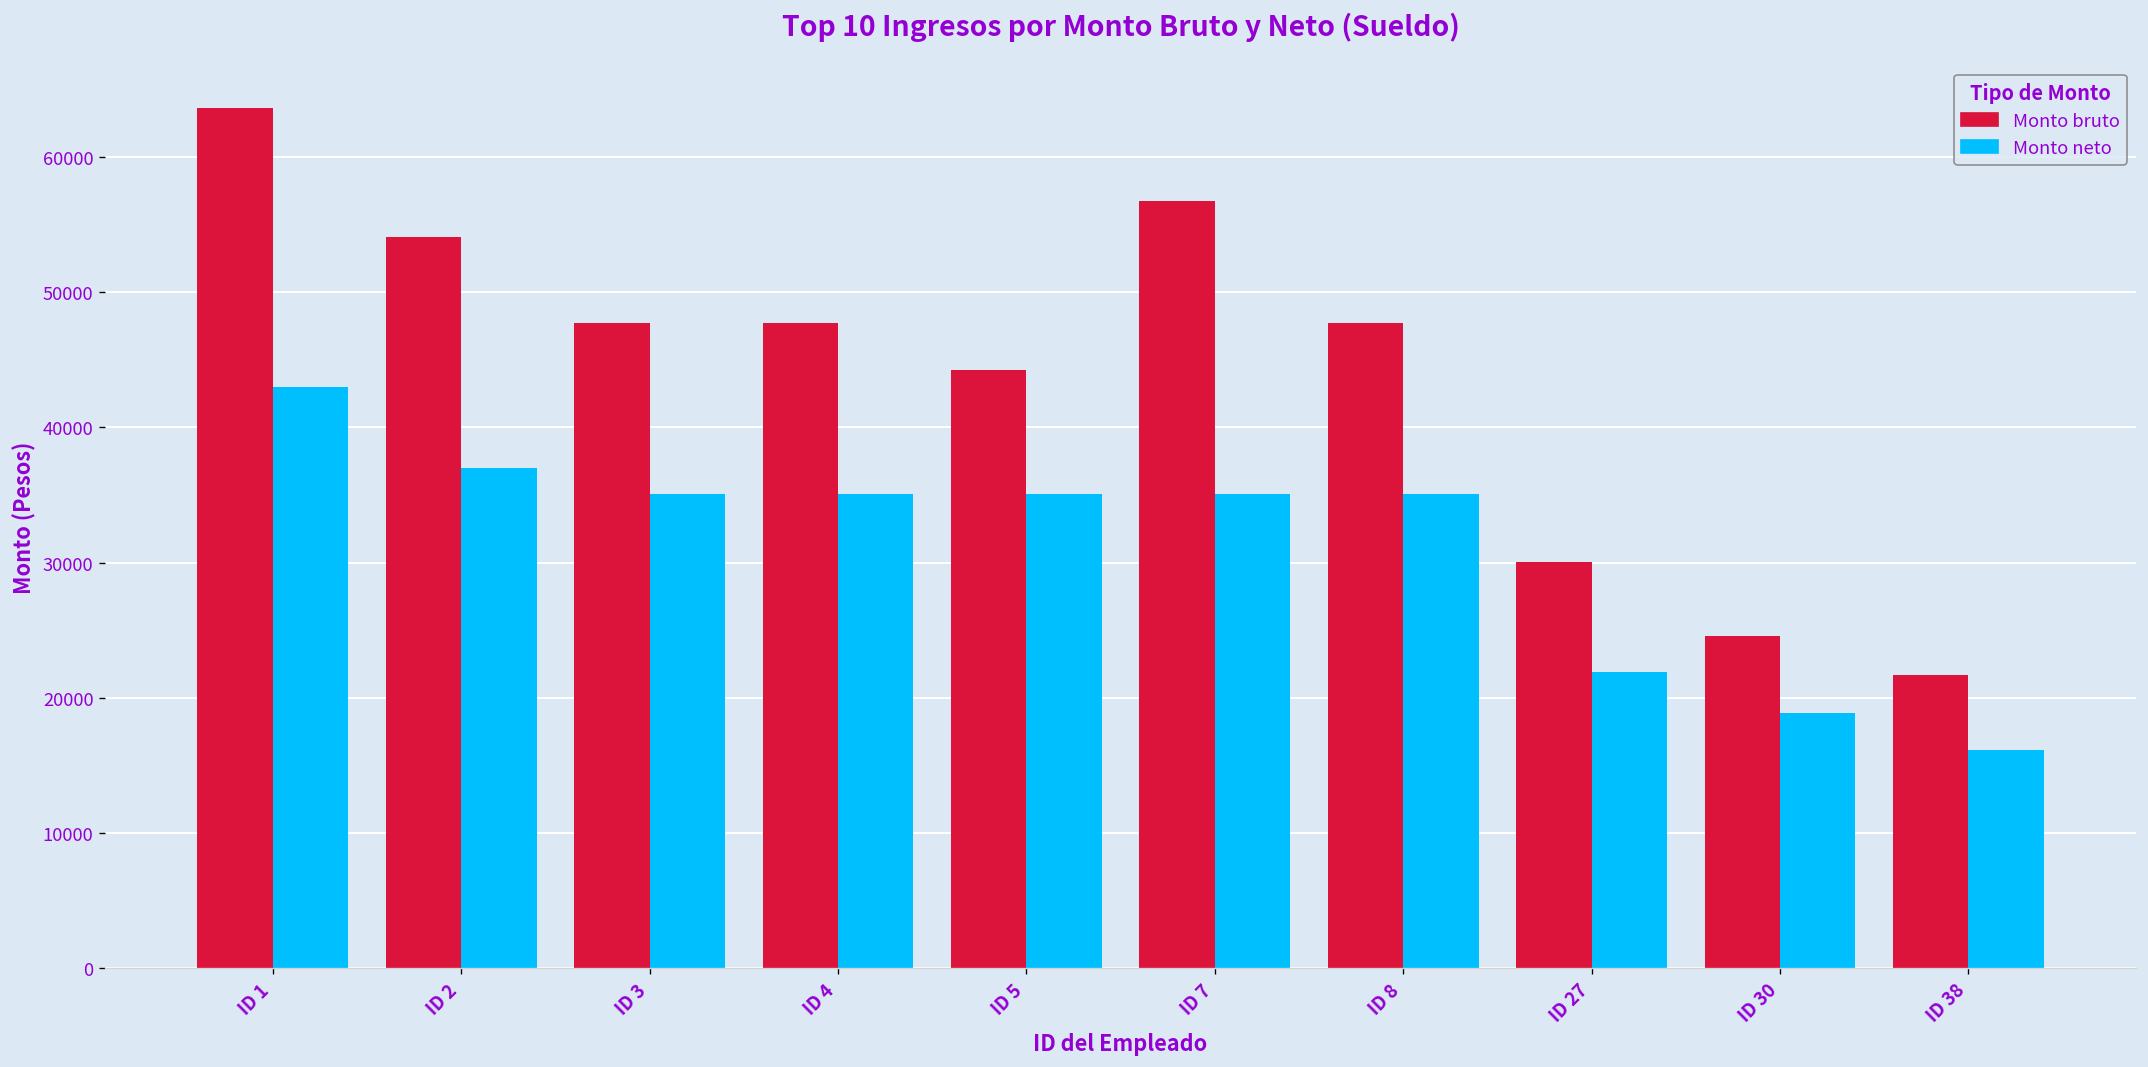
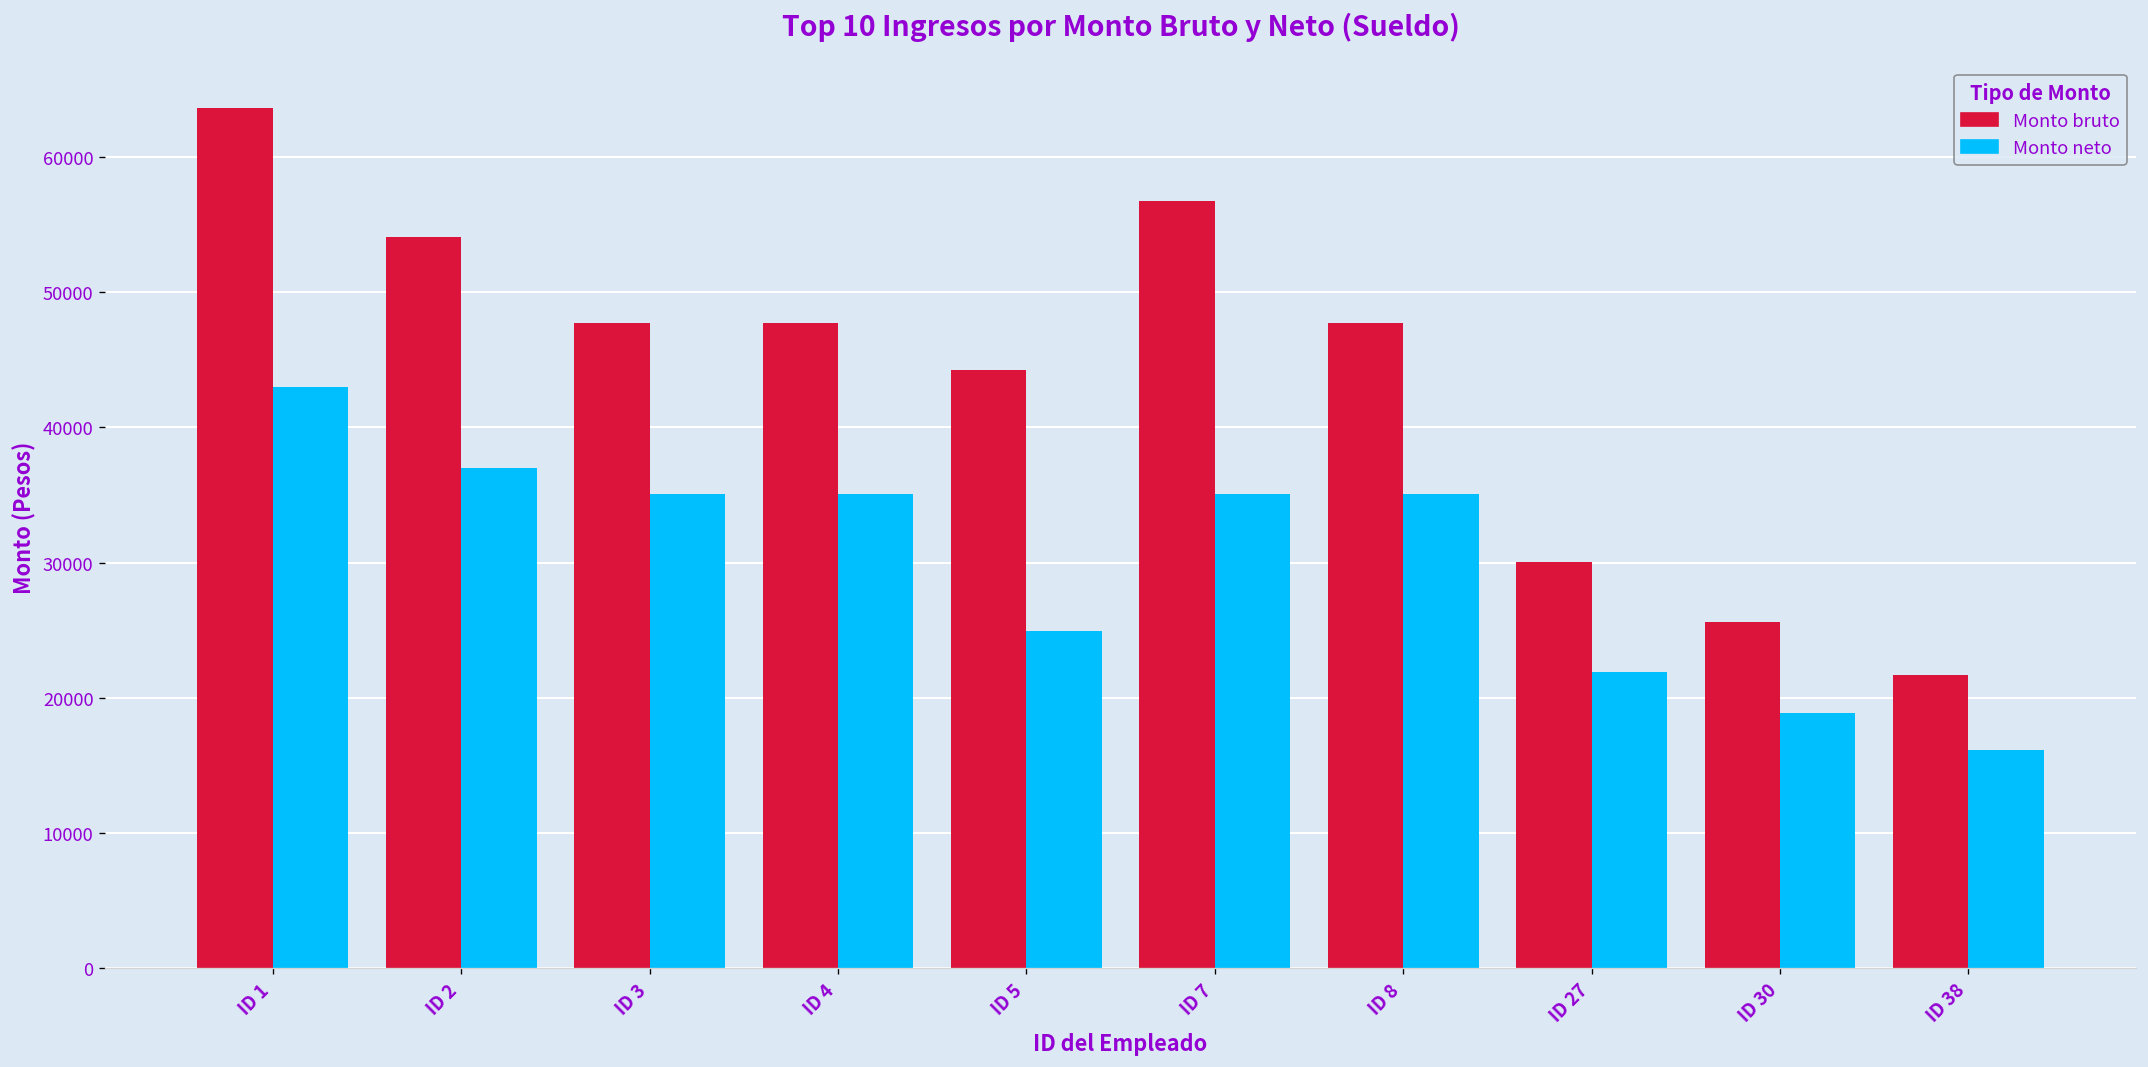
Monto neto, ID 5: 35100 -> 24900
Monto bruto, ID 30: 24600 -> 25600
